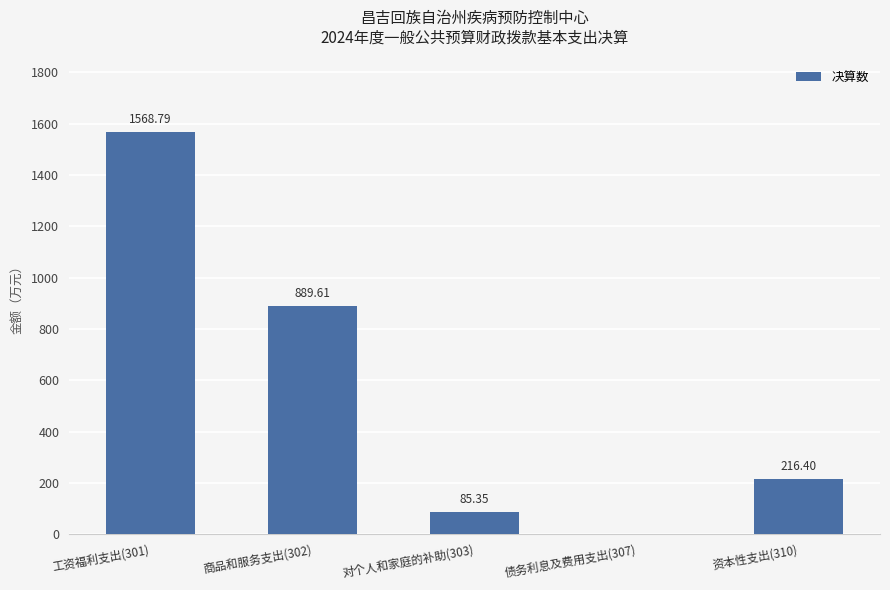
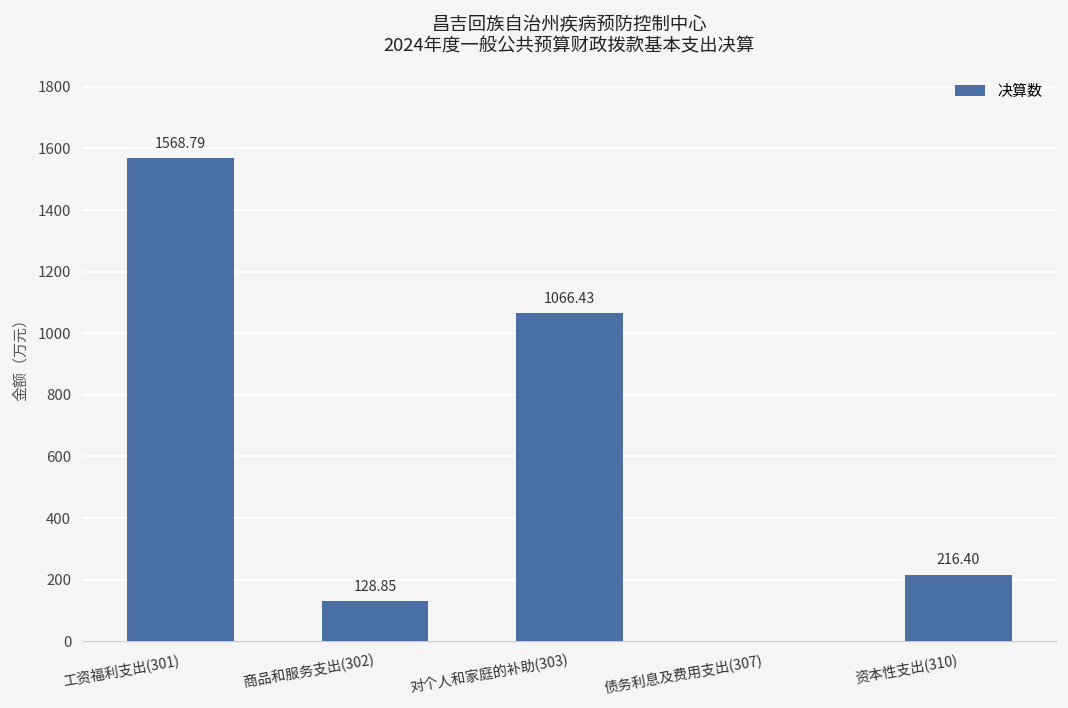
商品和服务支出(302): 889.61 -> 128.85
对个人和家庭的补助(303): 85.35 -> 1066.43
